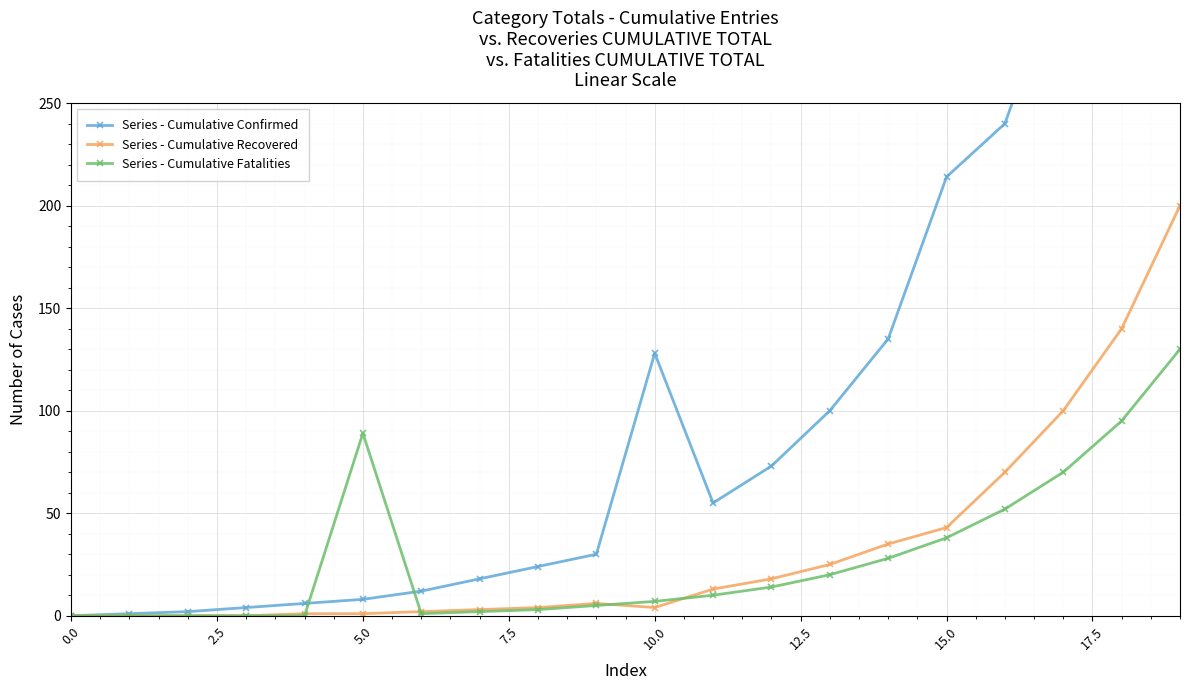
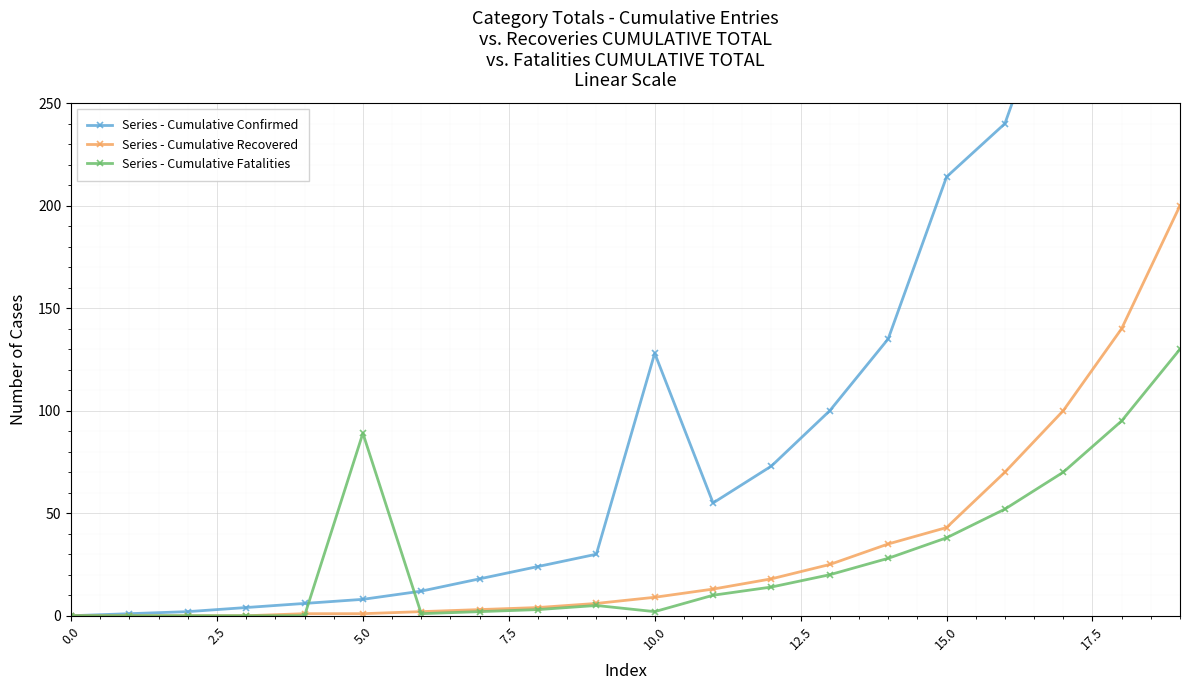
Series - Cumulative Recovered, 10.0: 4 -> 9
Series - Cumulative Fatalities, 10.0: 7 -> 2
